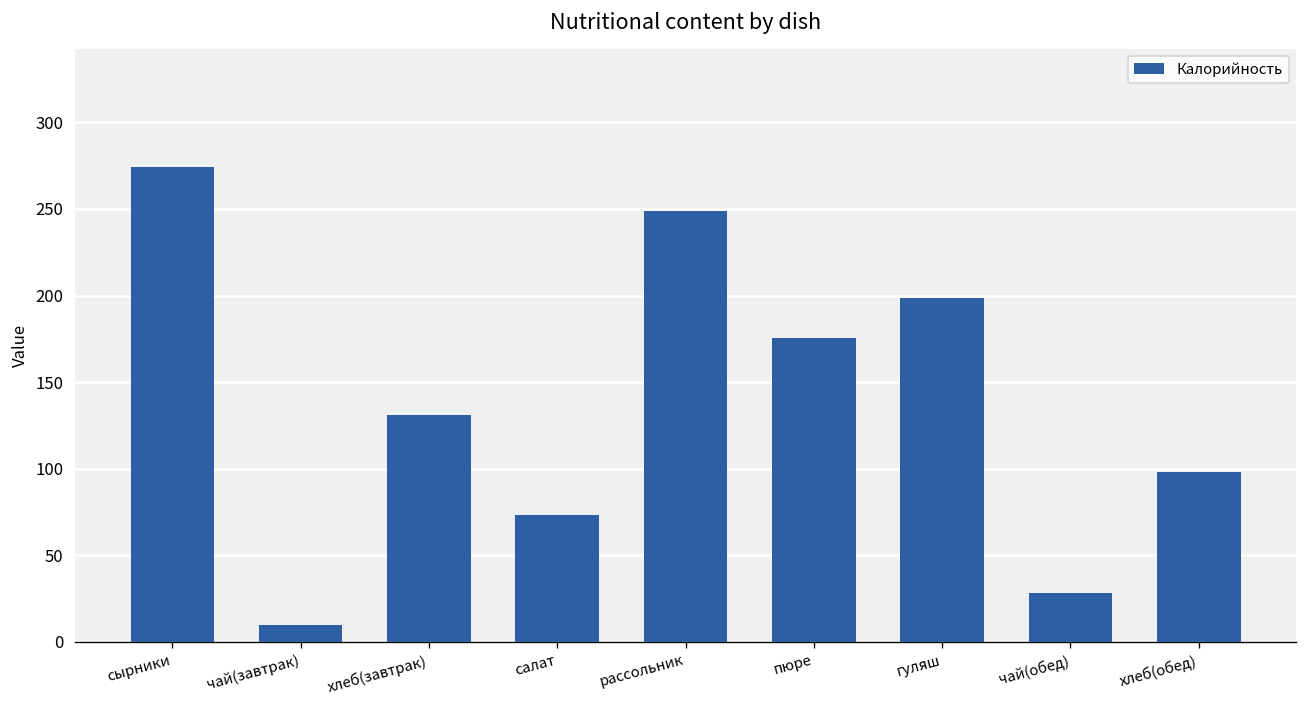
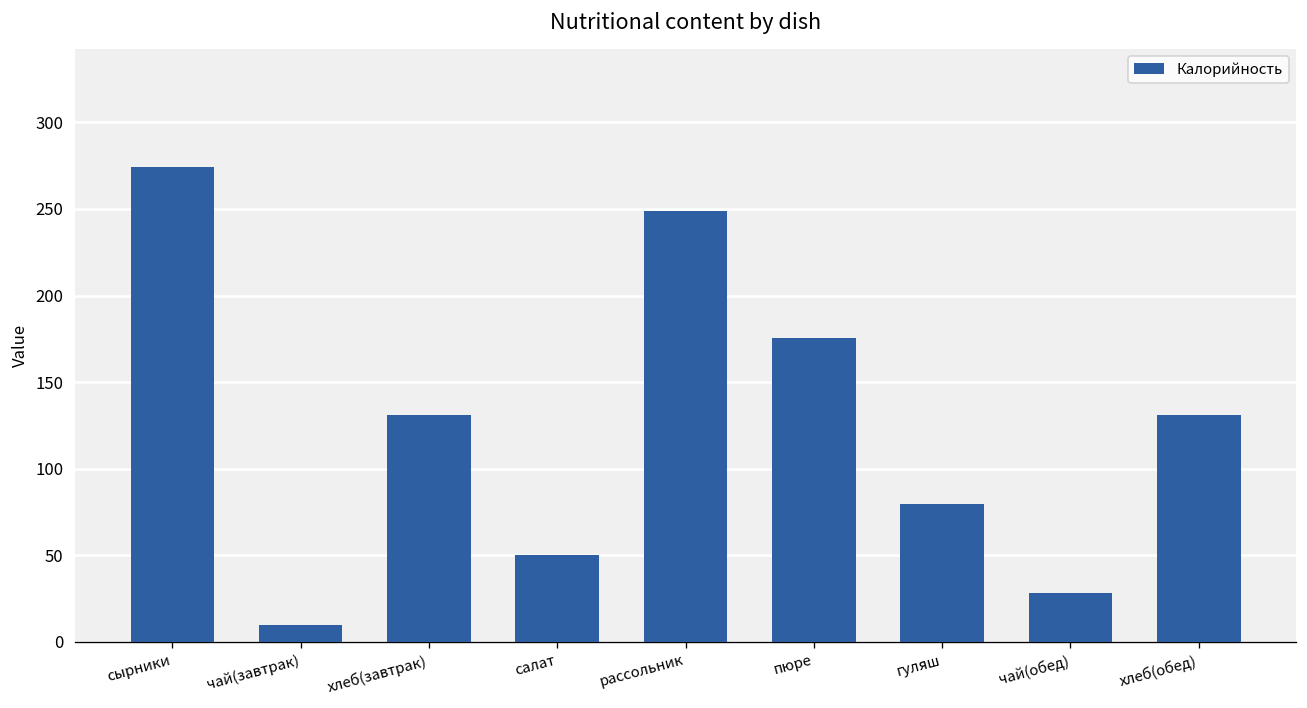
салат: 73 -> 50
гуляш: 199 -> 80
хлеб(обед): 98 -> 131
